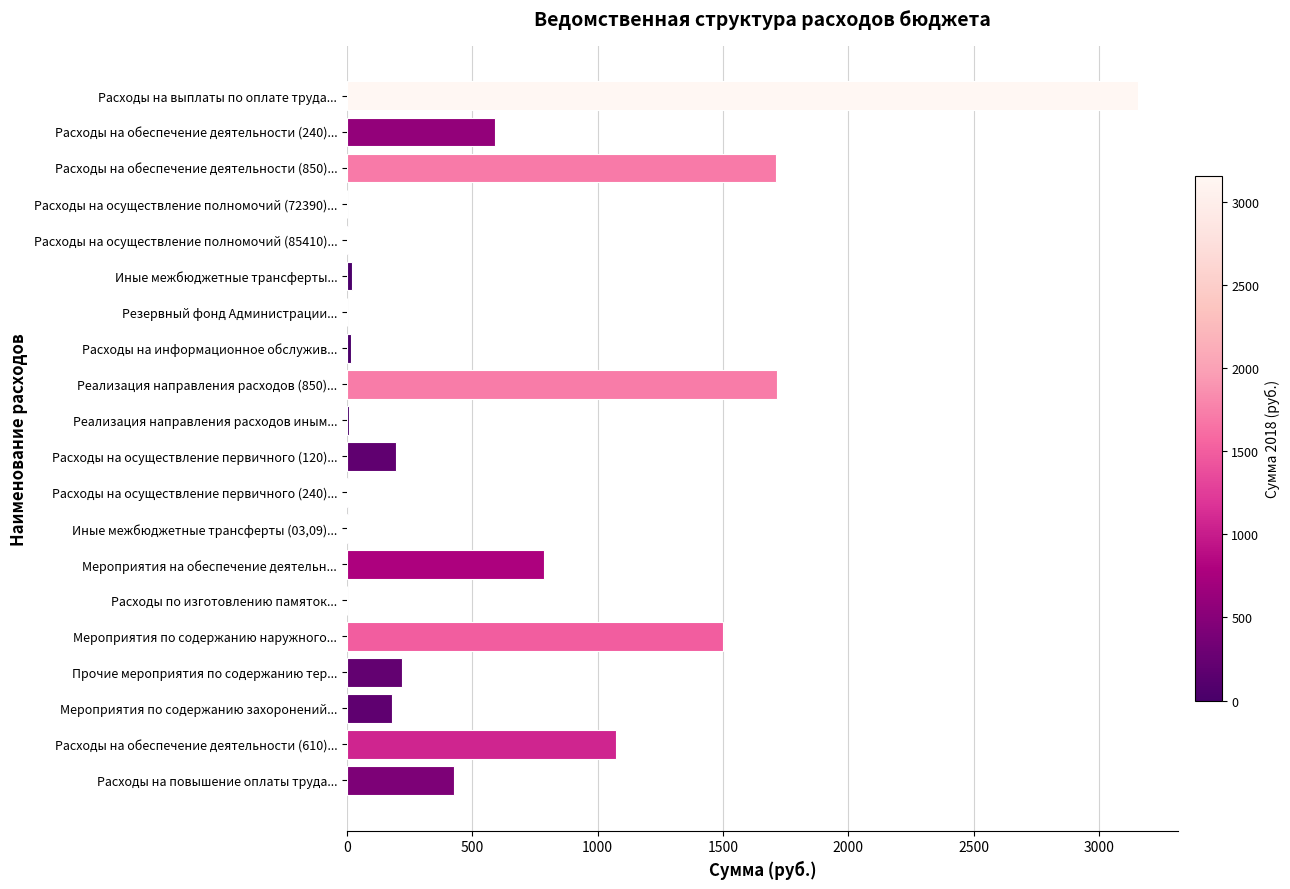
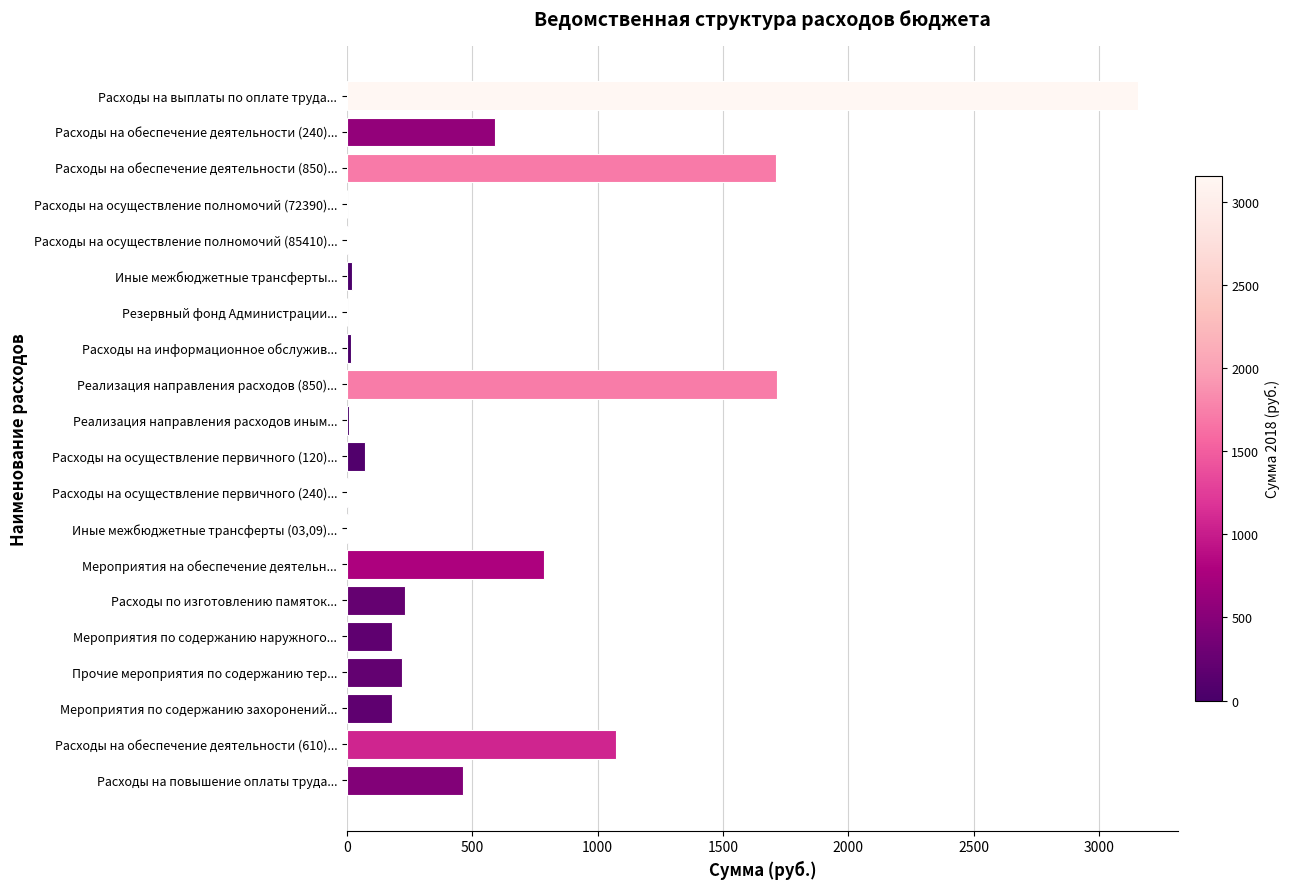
Расходы на осуществление первичного (120)...: 190 -> 70
Расходы по изготовлению памяток...: 0 -> 230
Мероприятия по содержанию наружного...: 1500 -> 180
Расходы на повышение оплаты труда...: 430 -> 460
